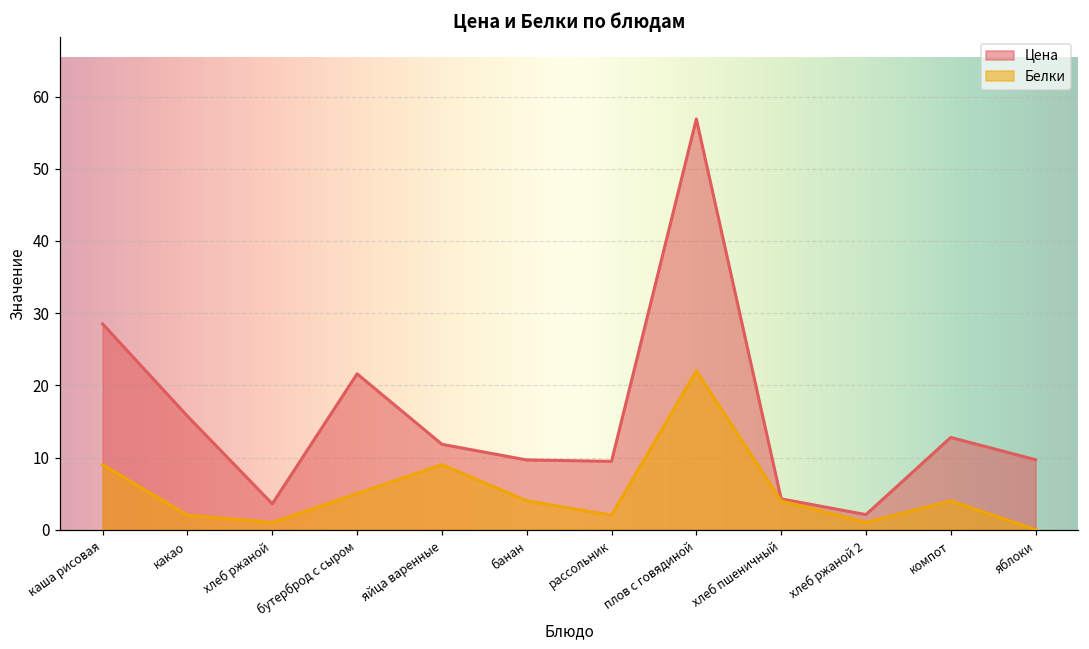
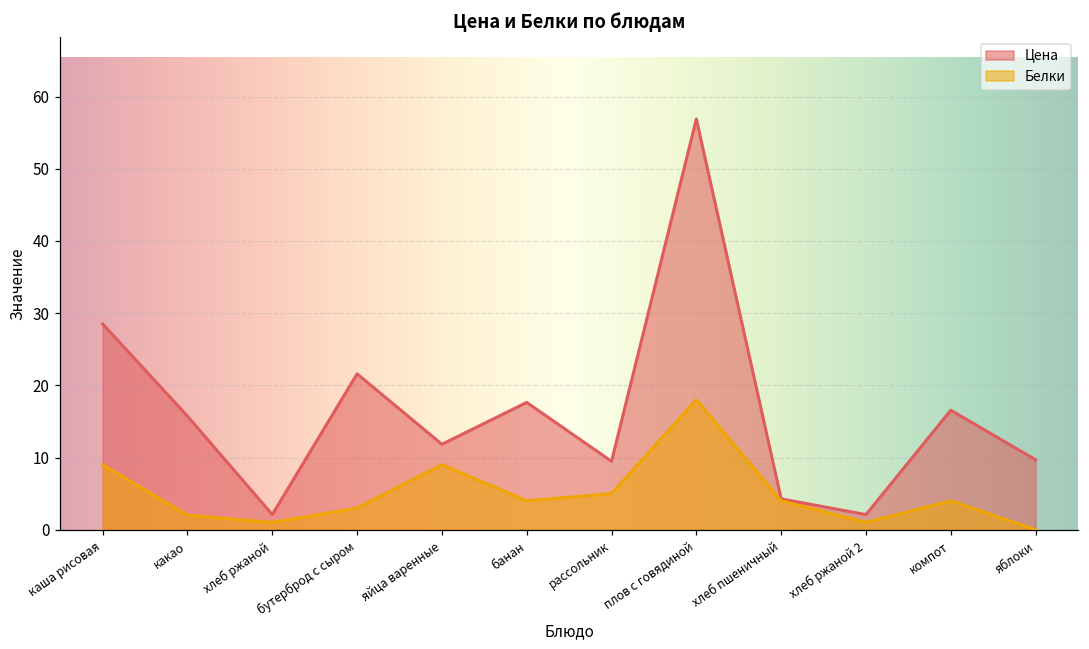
Цена, хлеб ржаной: 4 -> 2
Белки, бутерброд с сыром: 5 -> 3
Цена, банан: 10 -> 18
Белки, рассольник: 2 -> 5
Белки, плов с говядиной: 22 -> 18
Цена, компот: 13 -> 17
